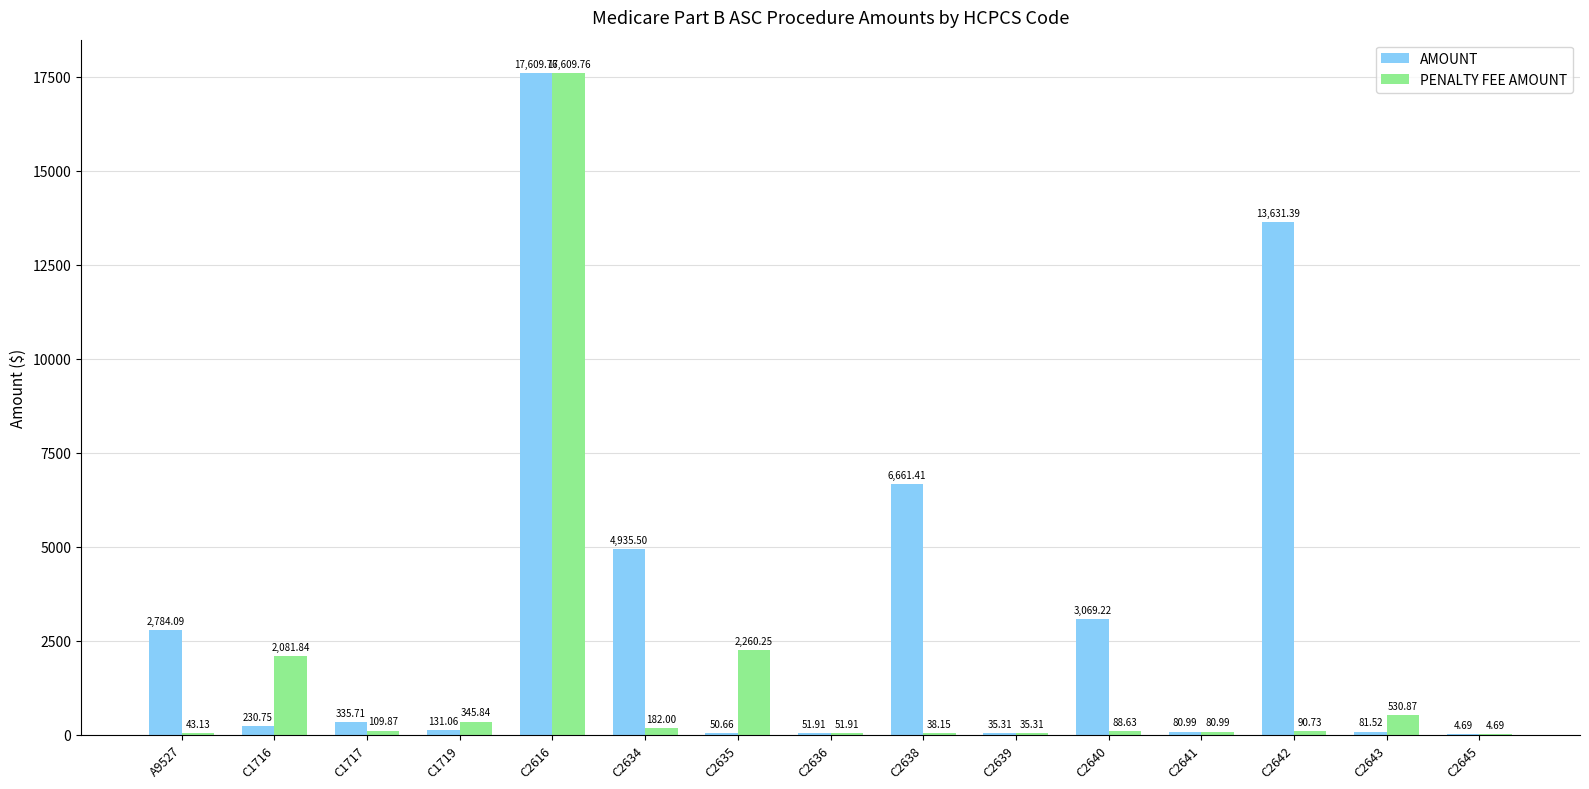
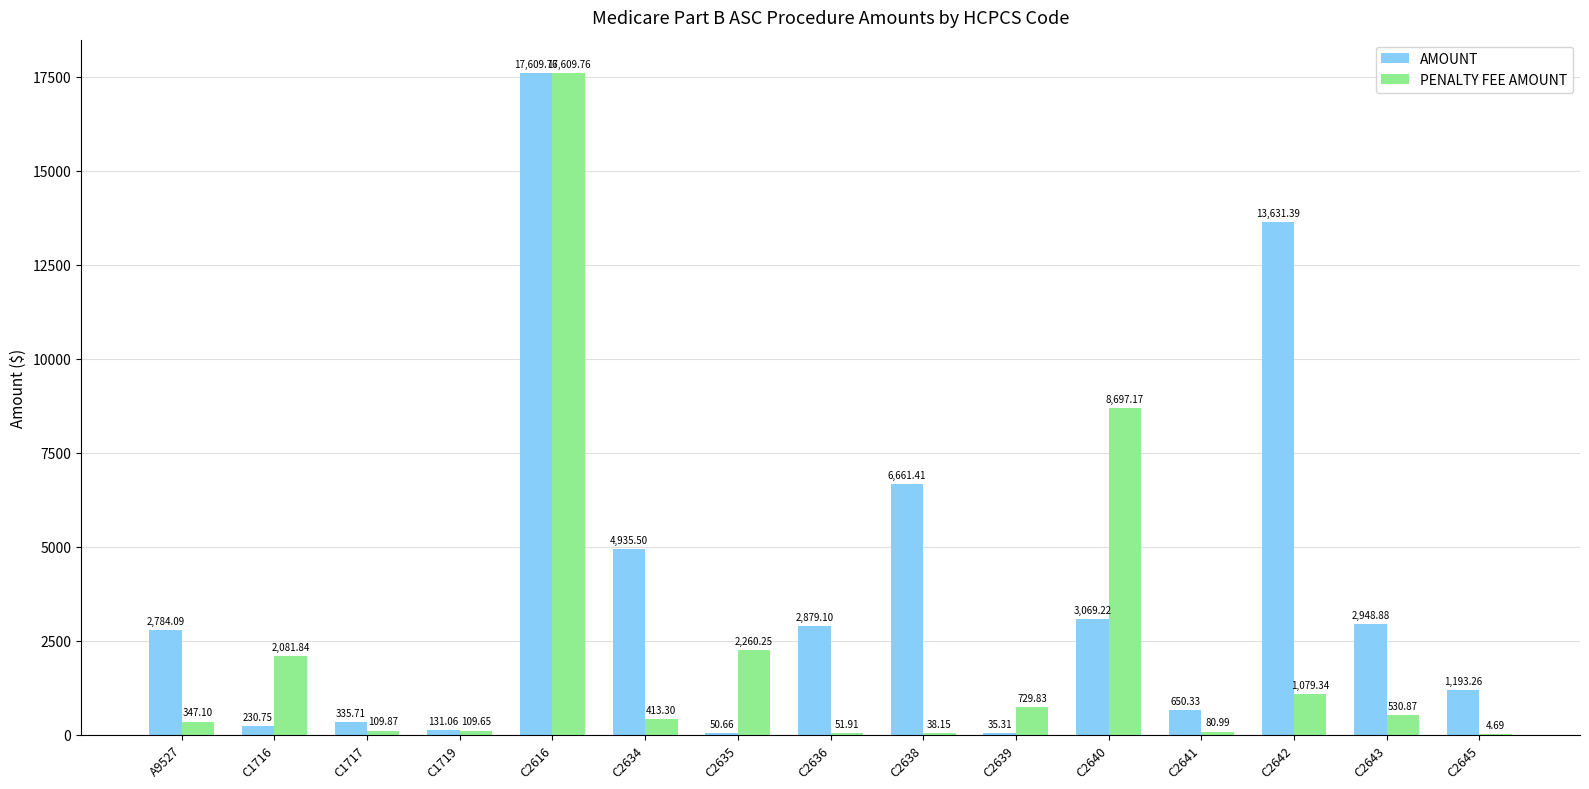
PENALTY FEE AMOUNT, A9527: 43.13 -> 347.10
PENALTY FEE AMOUNT, C1719: 345.84 -> 109.65
PENALTY FEE AMOUNT, C2634: 182.00 -> 413.30
AMOUNT, C2636: 51.91 -> 2,879.10
PENALTY FEE AMOUNT, C2639: 35.31 -> 729.83
PENALTY FEE AMOUNT, C2640: 88.63 -> 8,697.17
AMOUNT, C2641: 80.99 -> 650.33
PENALTY FEE AMOUNT, C2642: 90.73 -> 1,079.34
AMOUNT, C2643: 81.52 -> 2,948.88
AMOUNT, C2645: 4.69 -> 1,193.26
